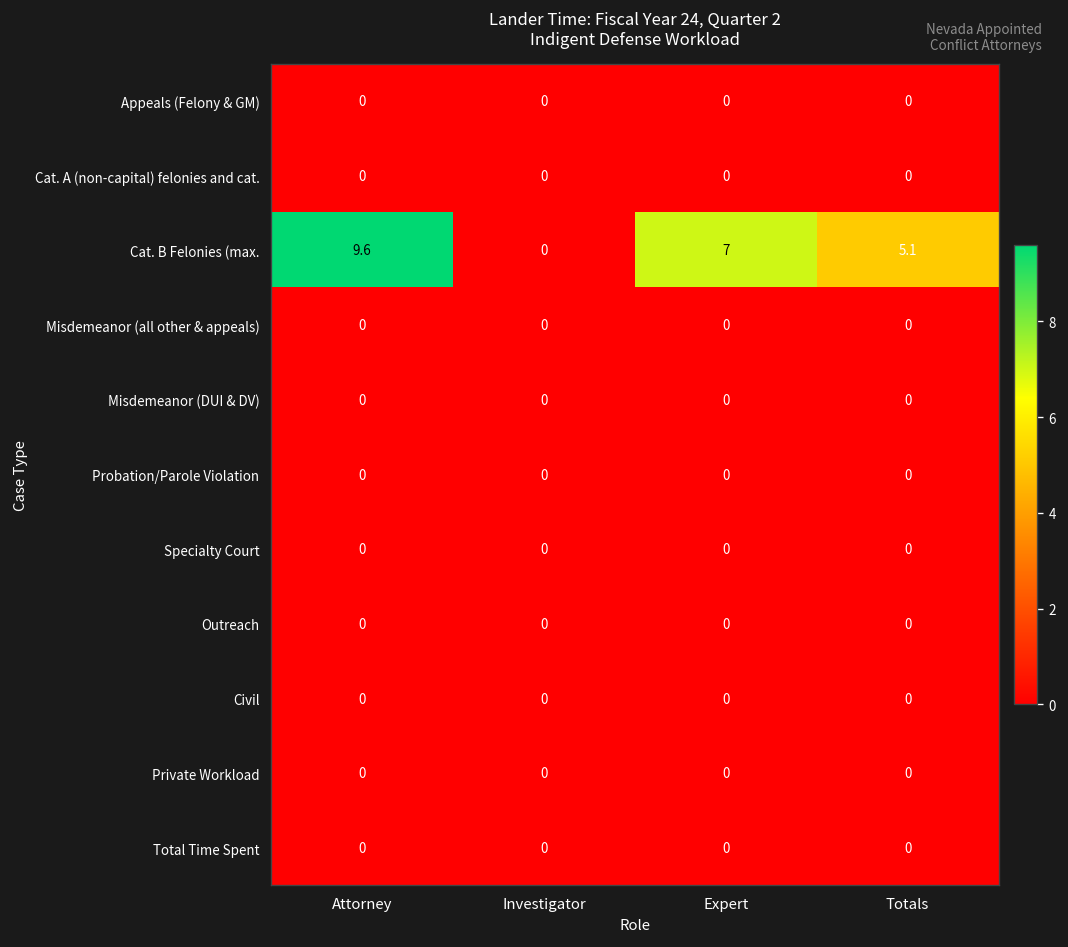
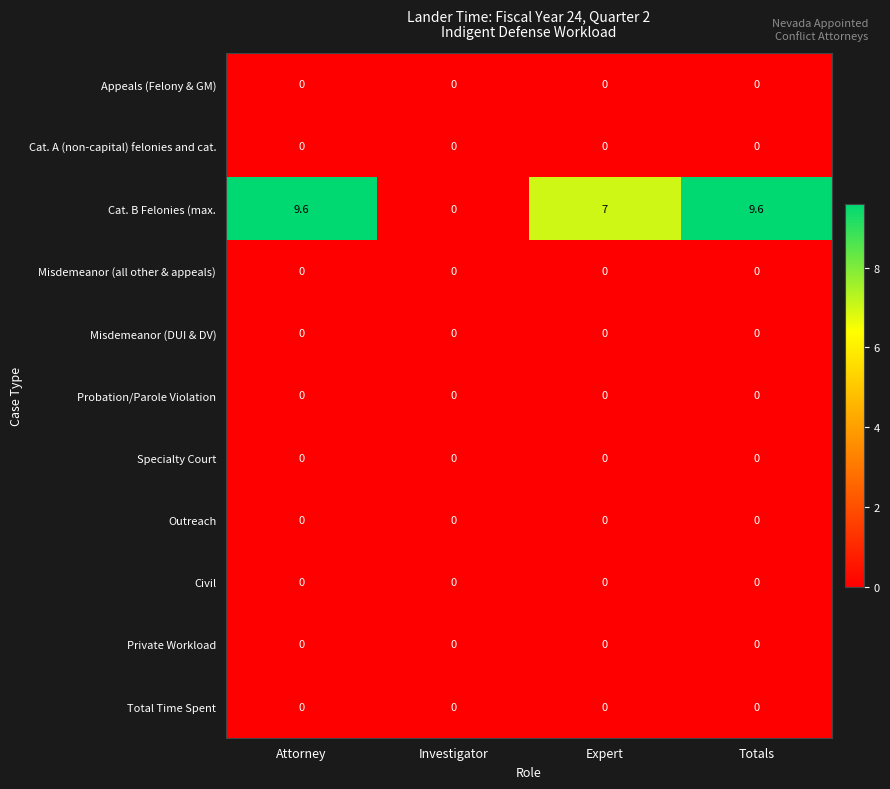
Cat. B Felonies (max., Totals: 5.1 -> 9.6
